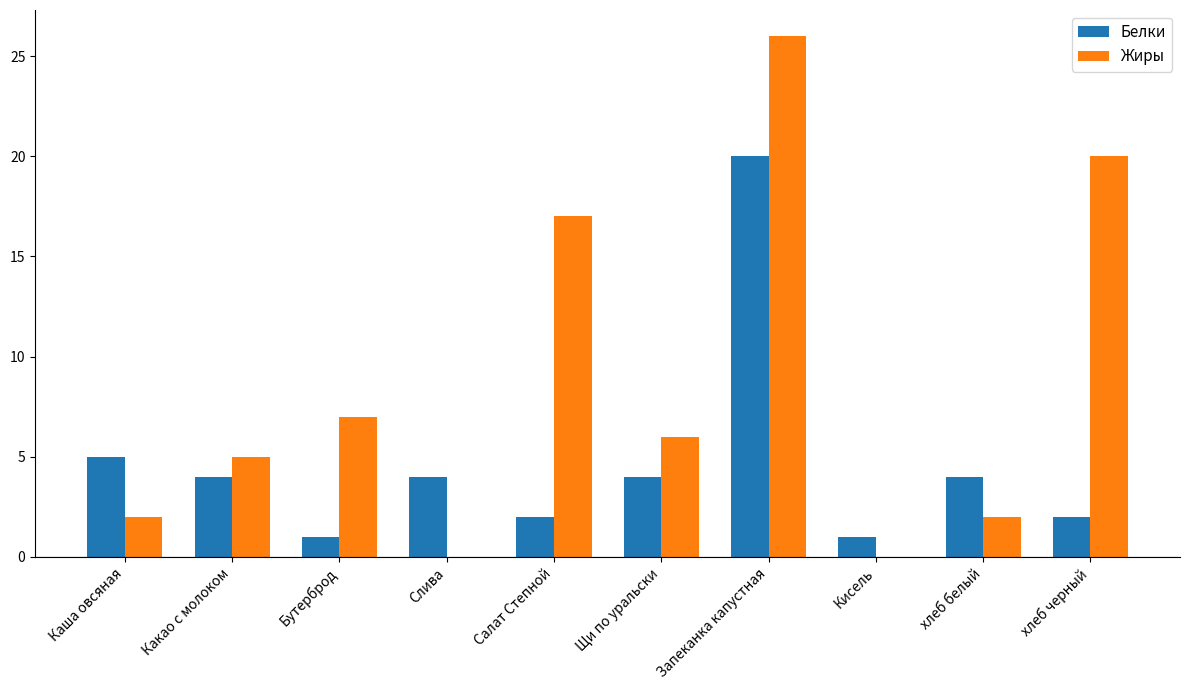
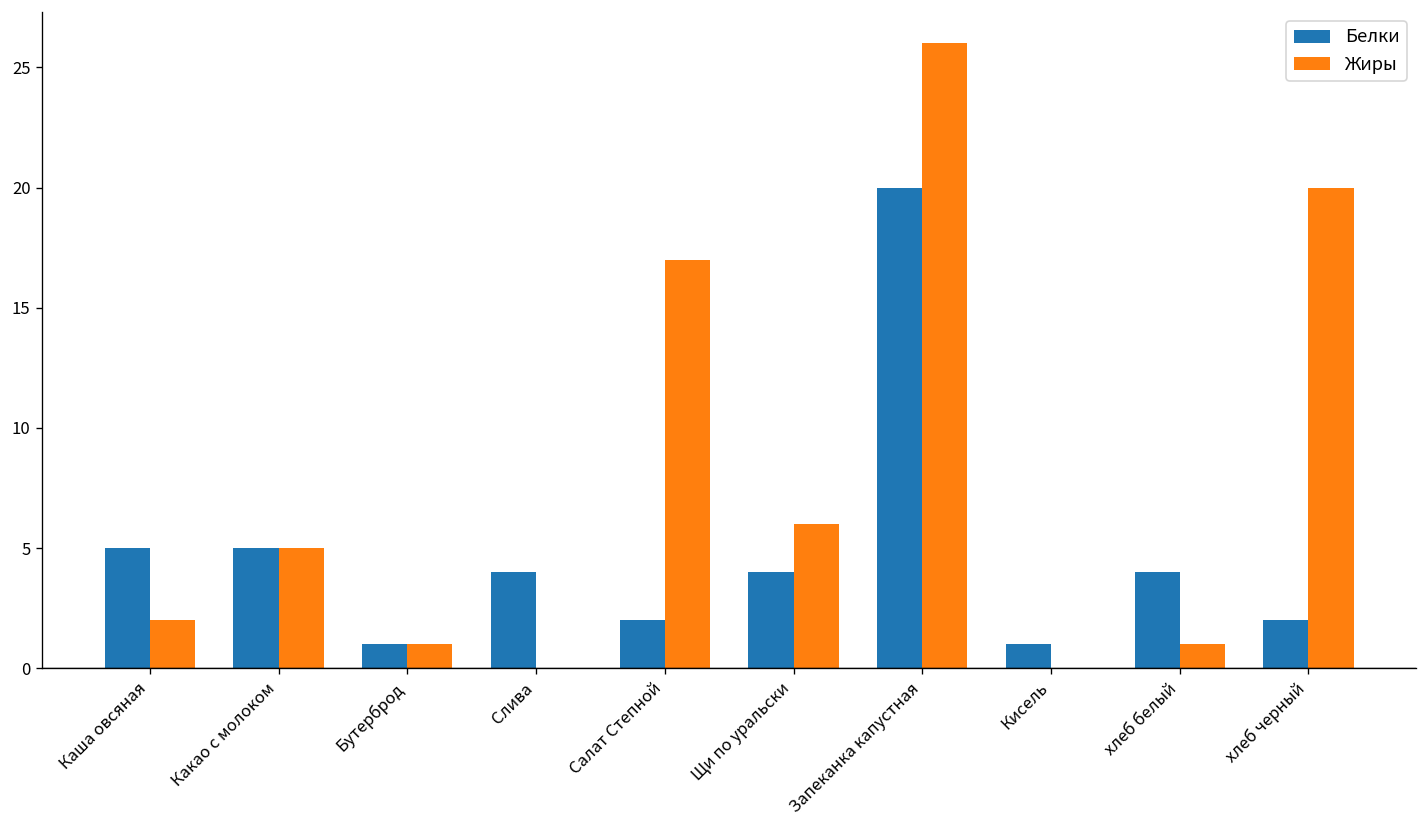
Белки, Какао с молоком: 4 -> 5
Жиры, Бутерброд: 7 -> 1
Жиры, хлеб белый: 2 -> 1
